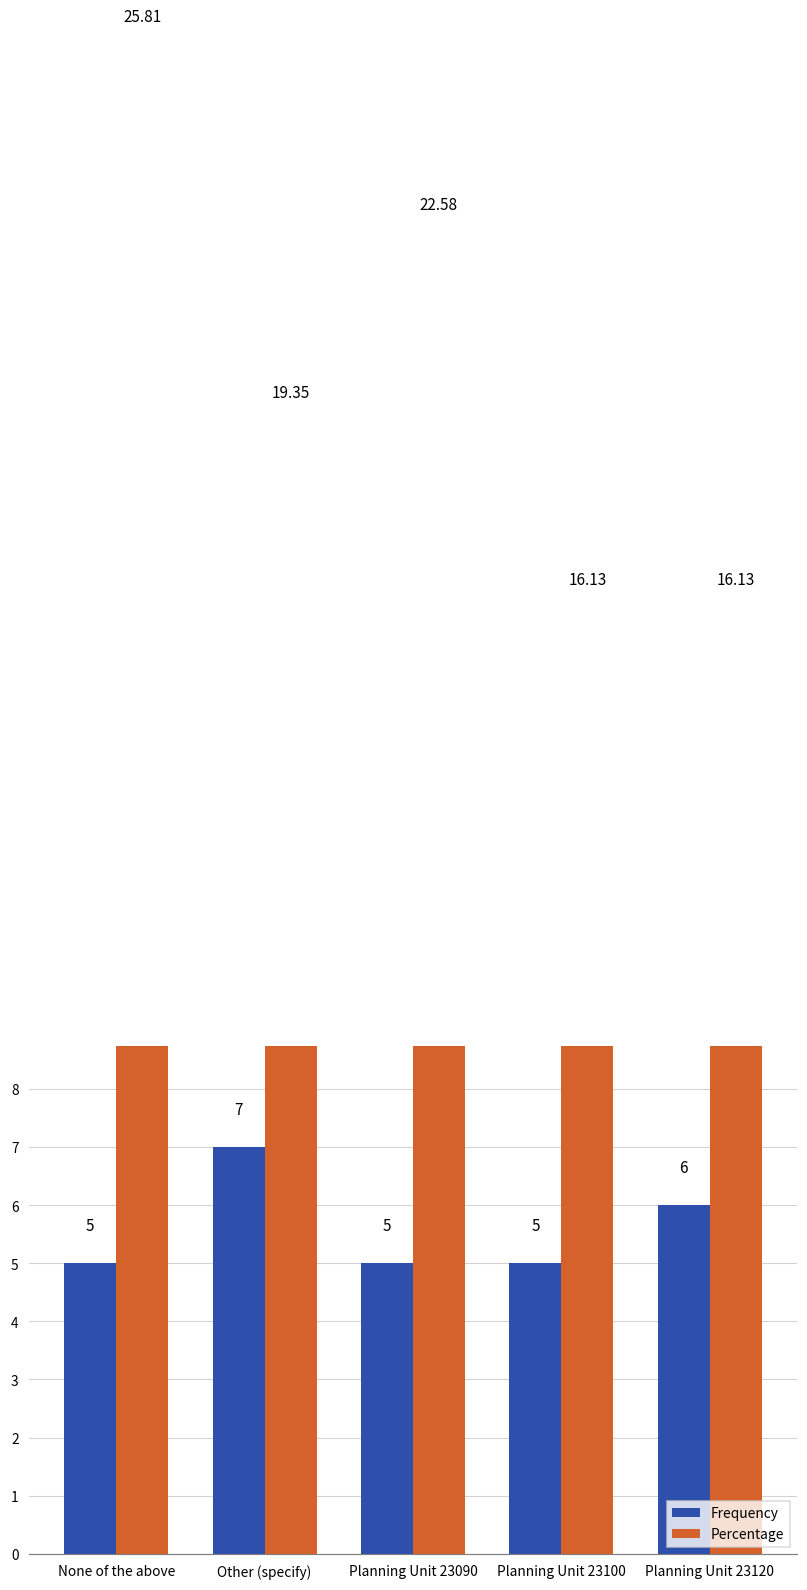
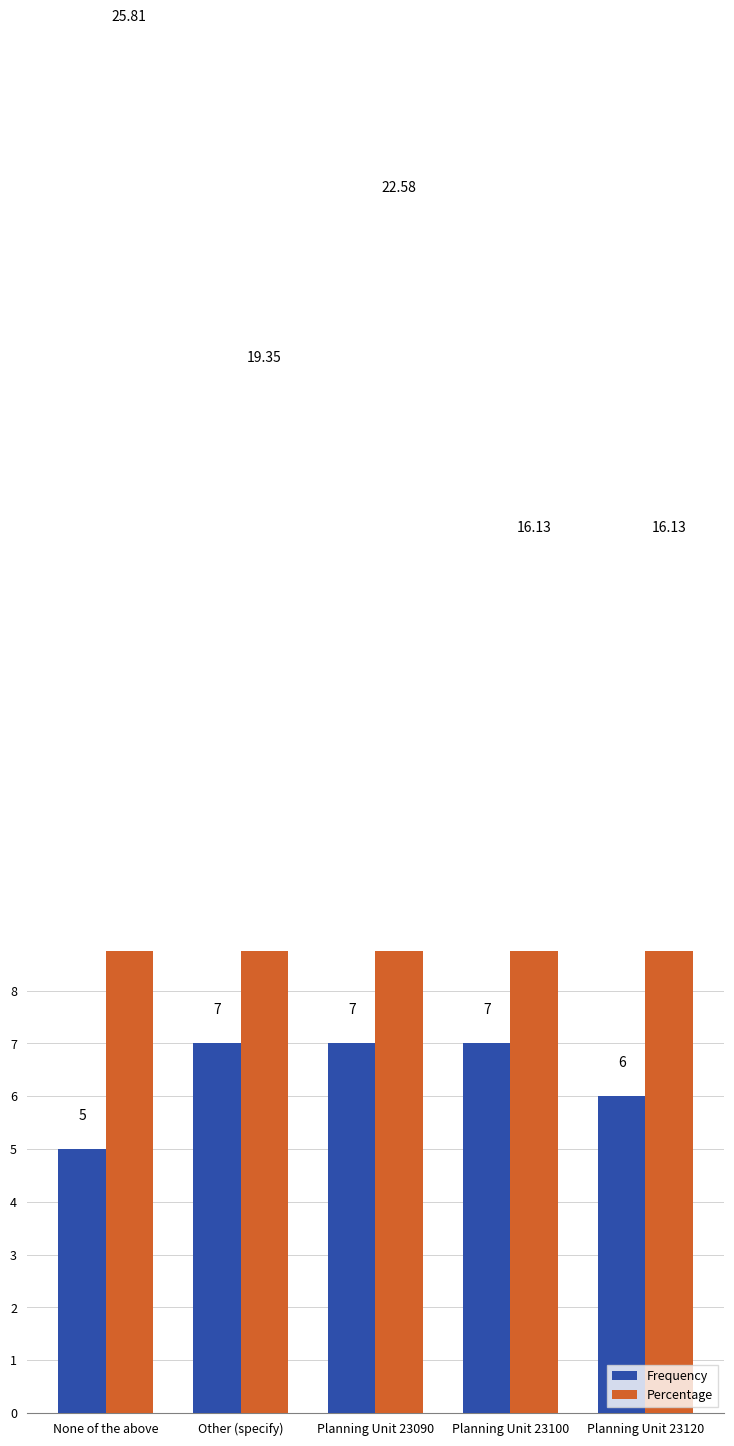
Frequency, Planning Unit 23090: 5 -> 7
Frequency, Planning Unit 23100: 5 -> 7
